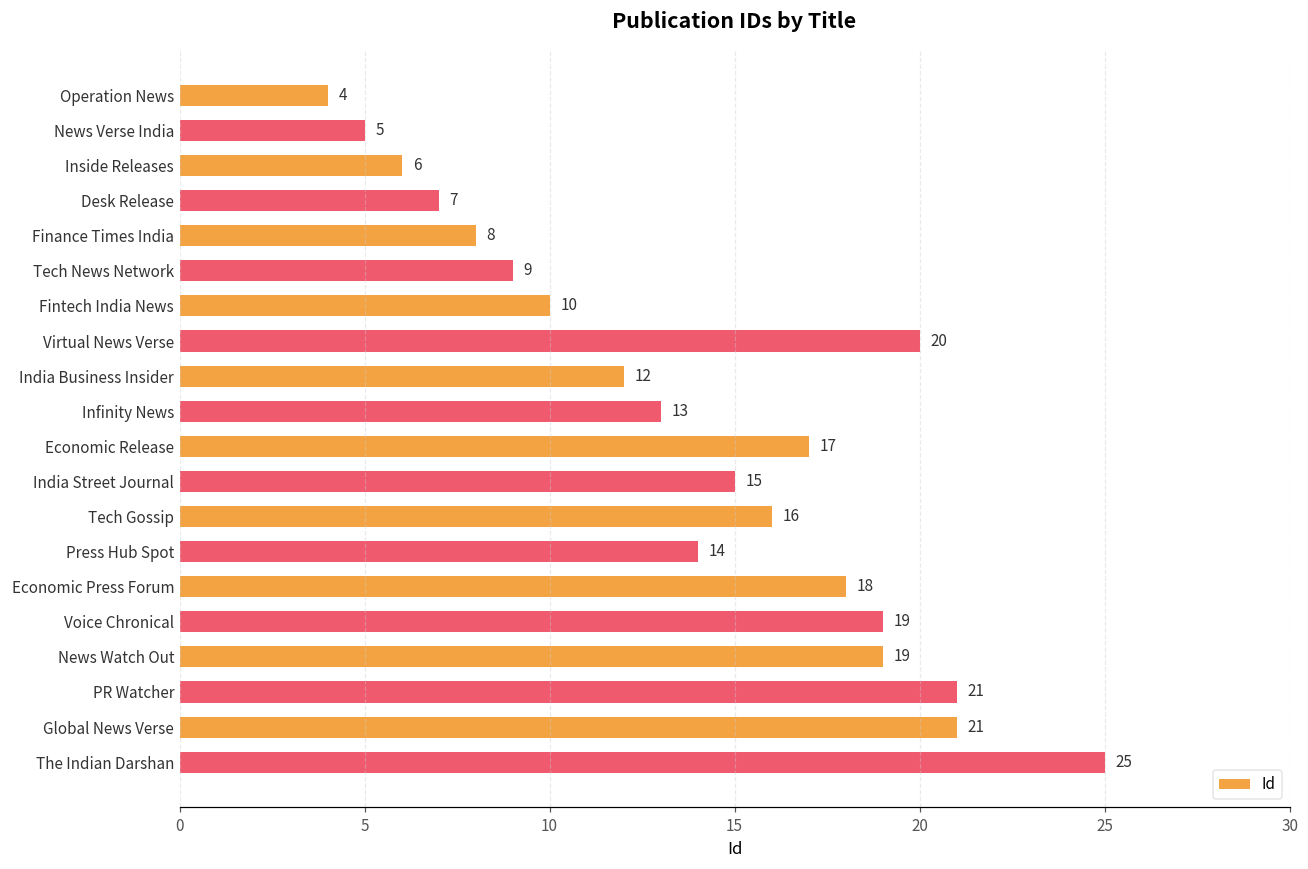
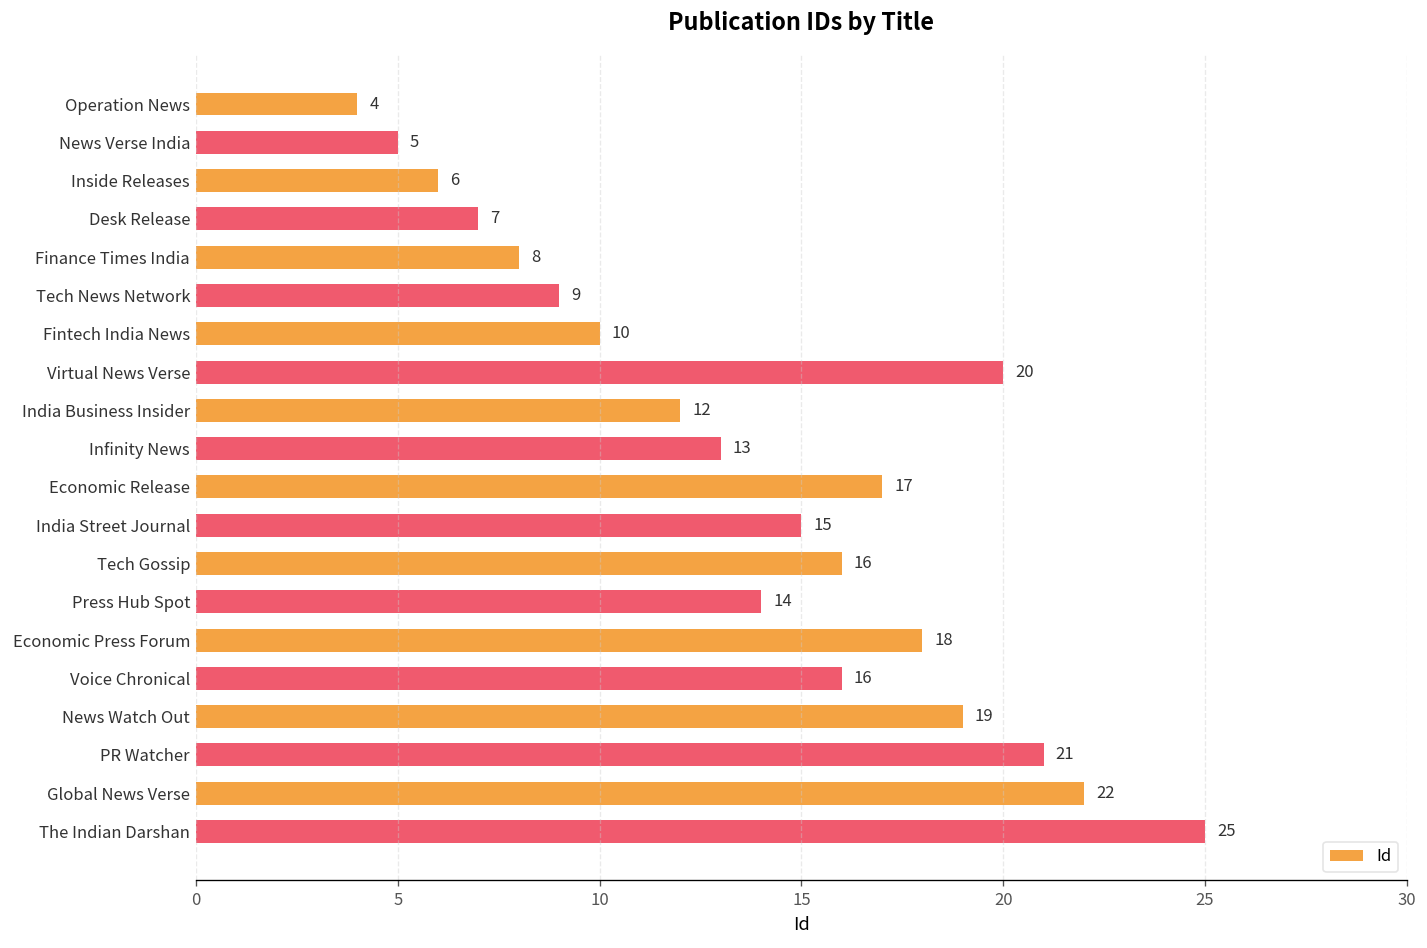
Voice Chronical: 19 -> 16
Global News Verse: 21 -> 22
